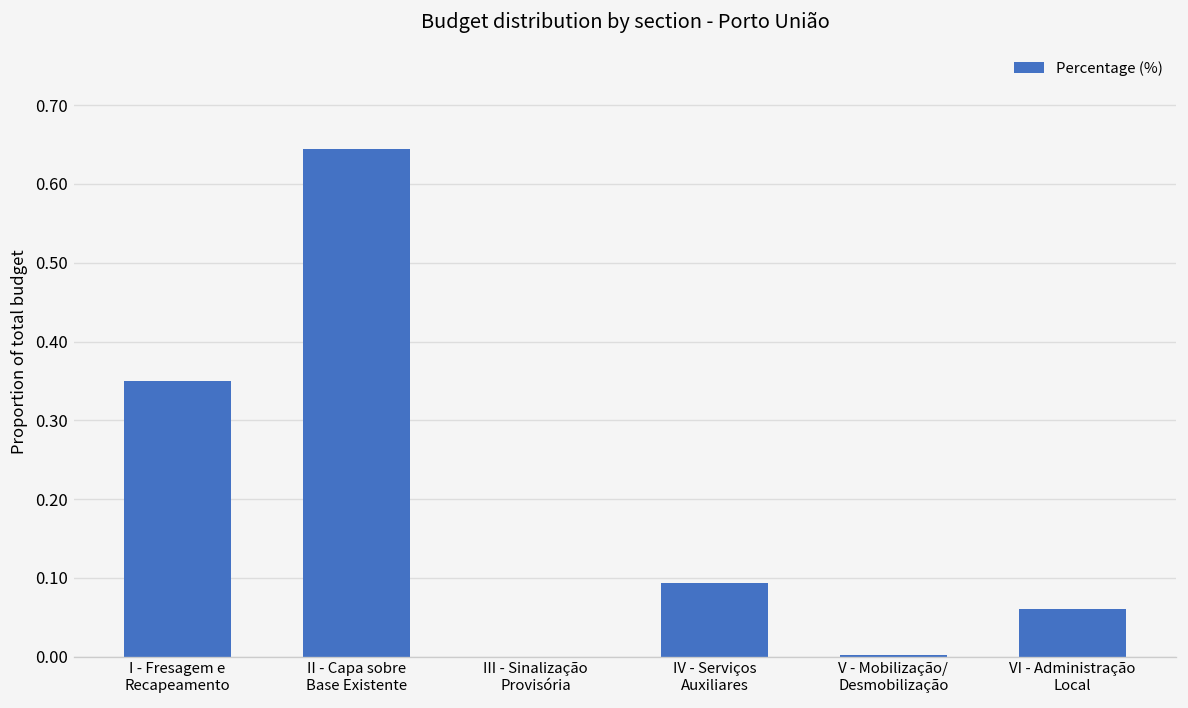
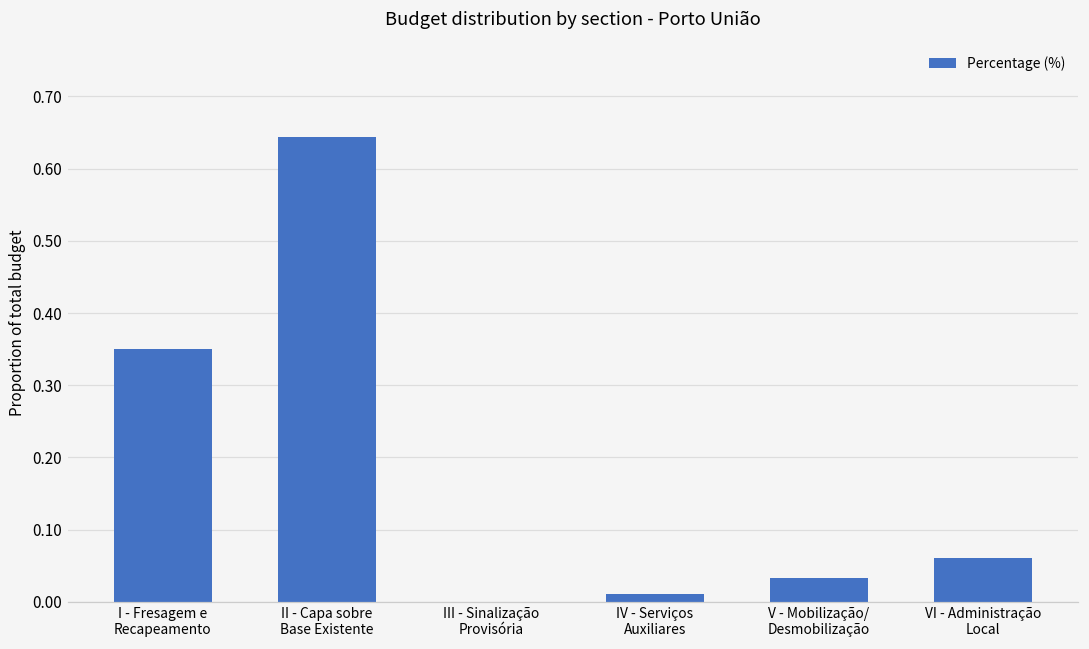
IV - Serviços Auxiliares: 0.09 -> 0.01
V - Mobilização/ Desmobilização: 0.00 -> 0.03
